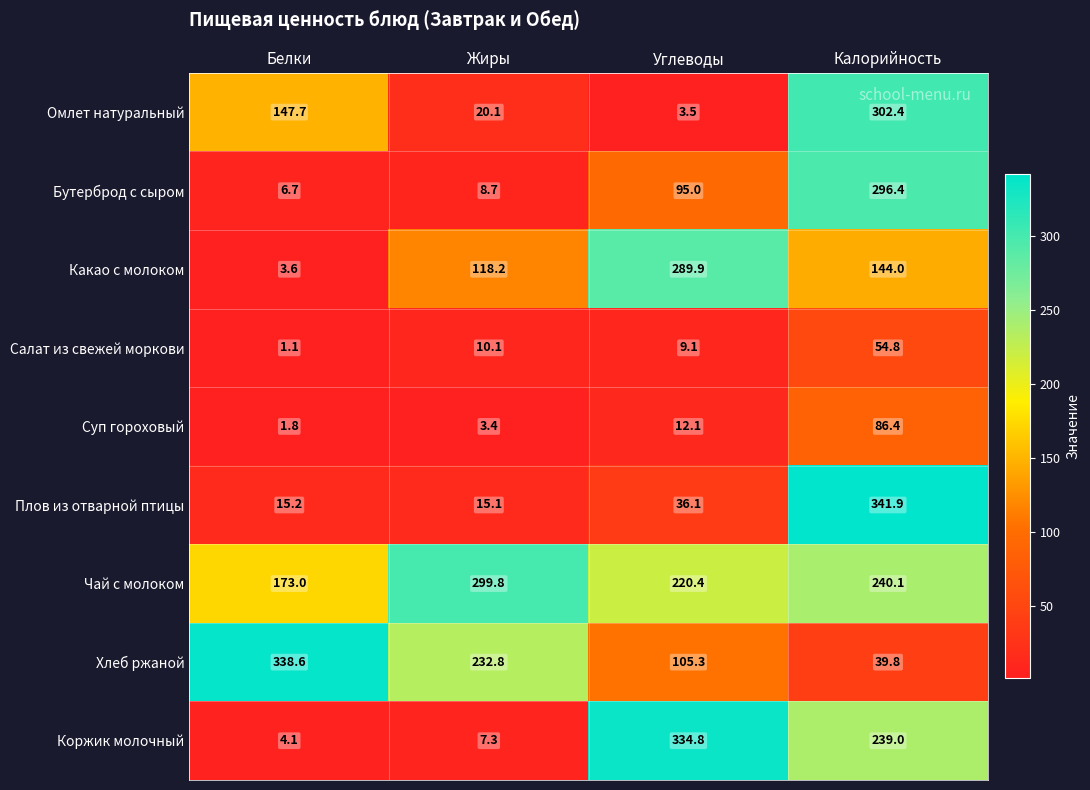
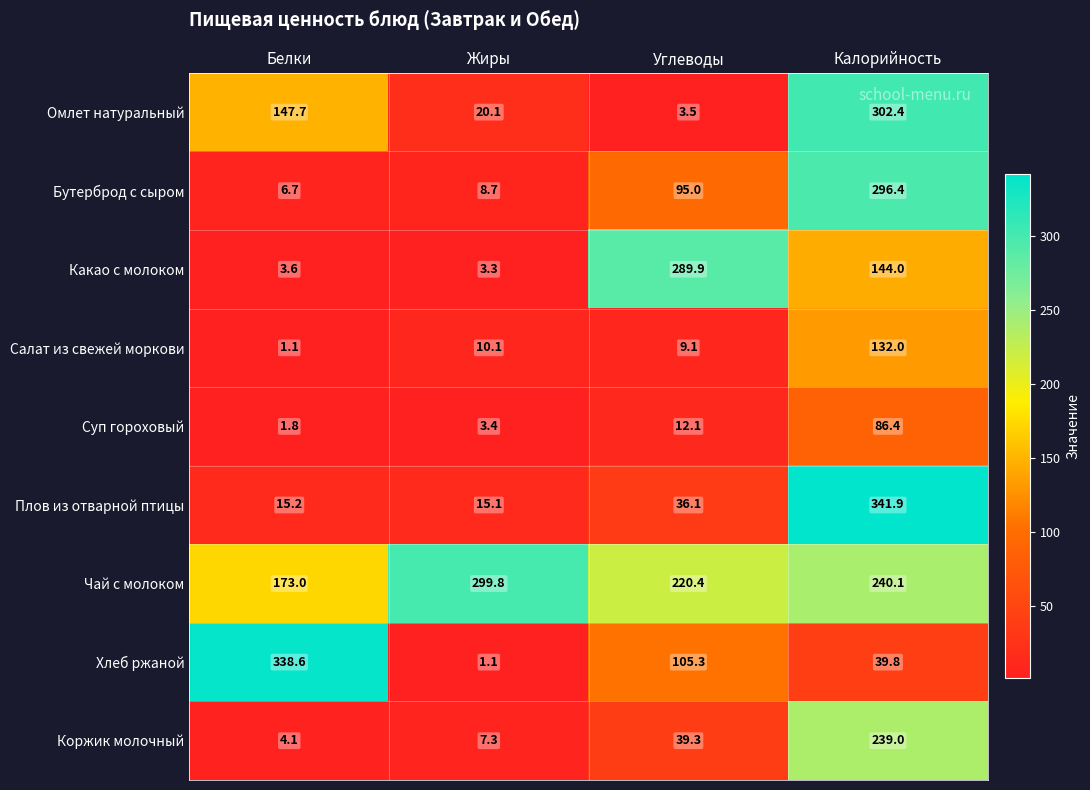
Какао с молоком, Жиры: 118.2 -> 3.3
Салат из свежей моркови, Калорийность: 54.8 -> 132.0
Хлеб ржаной, Жиры: 232.8 -> 1.1
Коржик молочный, Углеводы: 334.8 -> 39.3
